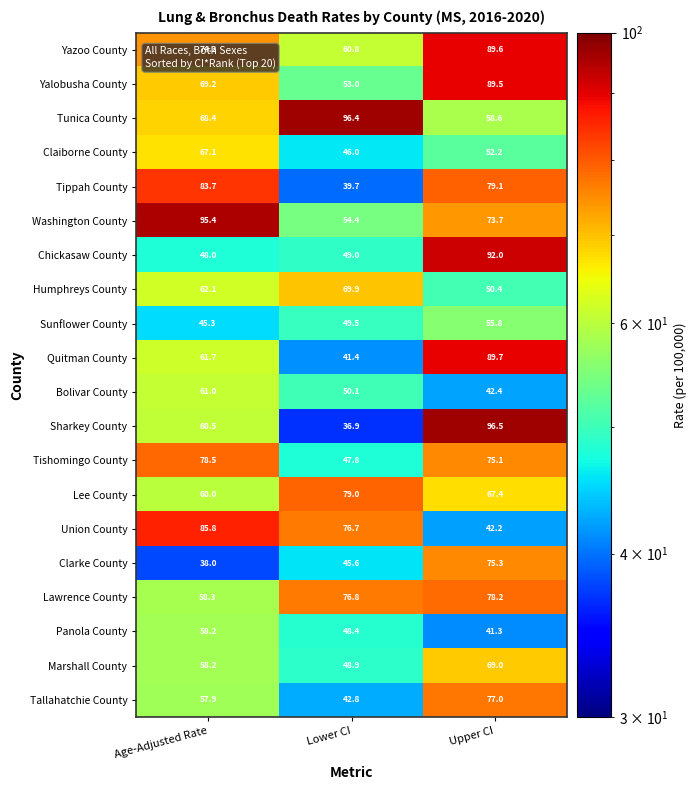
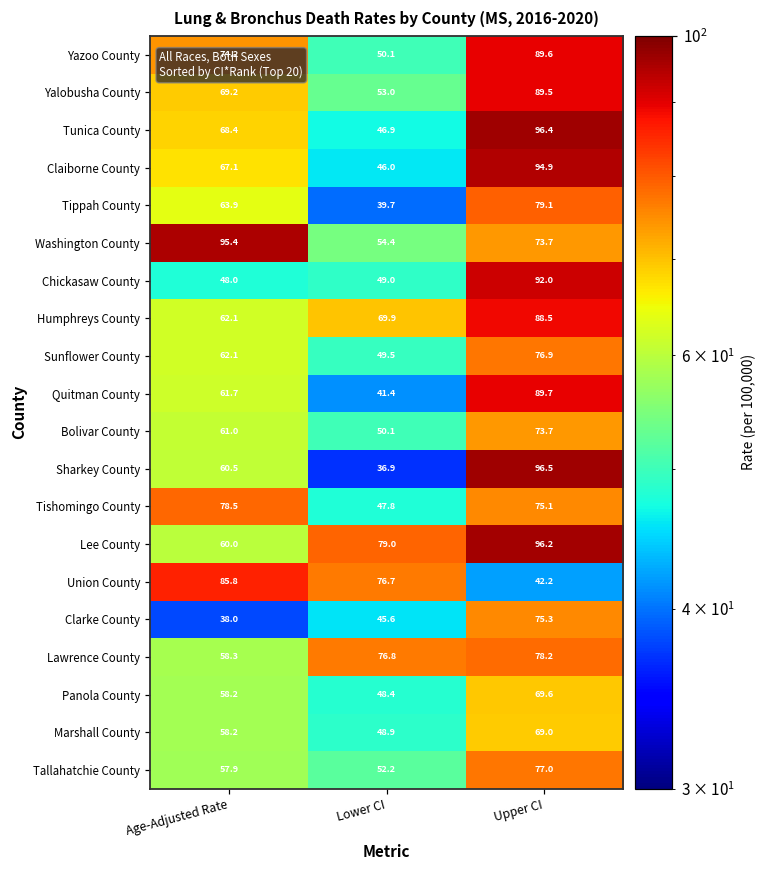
Yazoo County, Lower CI: 60.8 -> 50.1
Tunica County, Lower CI: 96.4 -> 46.9
Tunica County, Upper CI: 58.6 -> 96.4
Claiborne County, Upper CI: 52.2 -> 94.9
Tippah County, Age-Adjusted Rate: 83.7 -> 63.9
Humphreys County, Upper CI: 50.4 -> 88.5
Sunflower County, Age-Adjusted Rate: 45.3 -> 62.1
Sunflower County, Upper CI: 55.8 -> 76.9
Bolivar County, Upper CI: 42.4 -> 73.7
Lee County, Upper CI: 67.4 -> 96.2
Panola County, Upper CI: 41.3 -> 69.6
Tallahatchie County, Lower CI: 42.8 -> 52.2
